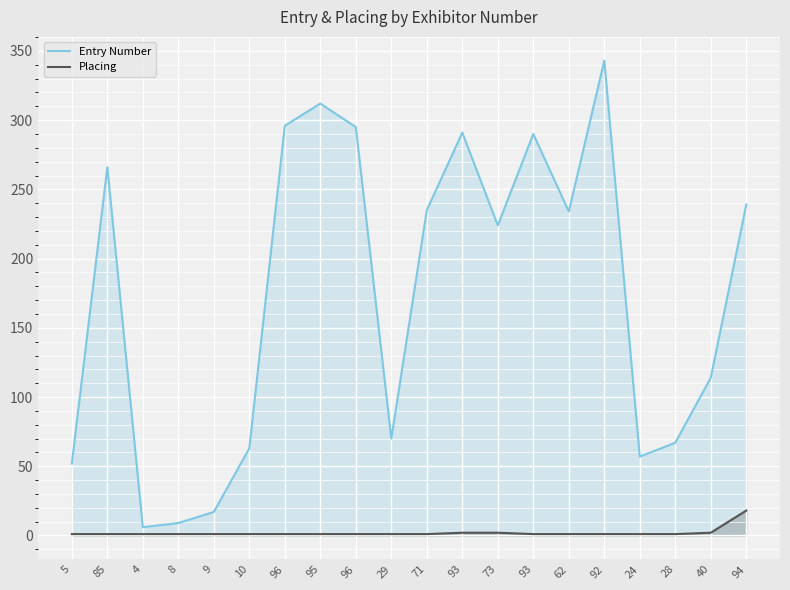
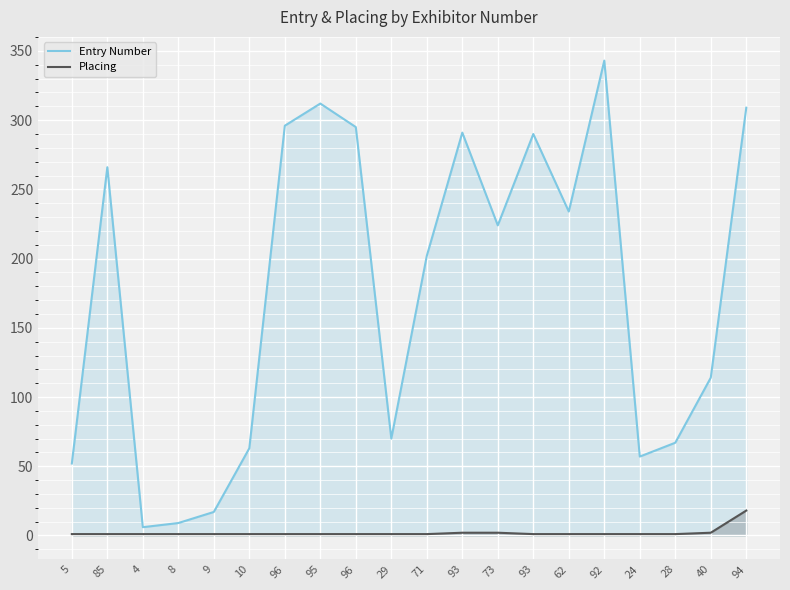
Entry Number, 71: 235 -> 202
Entry Number, 94: 239 -> 309
